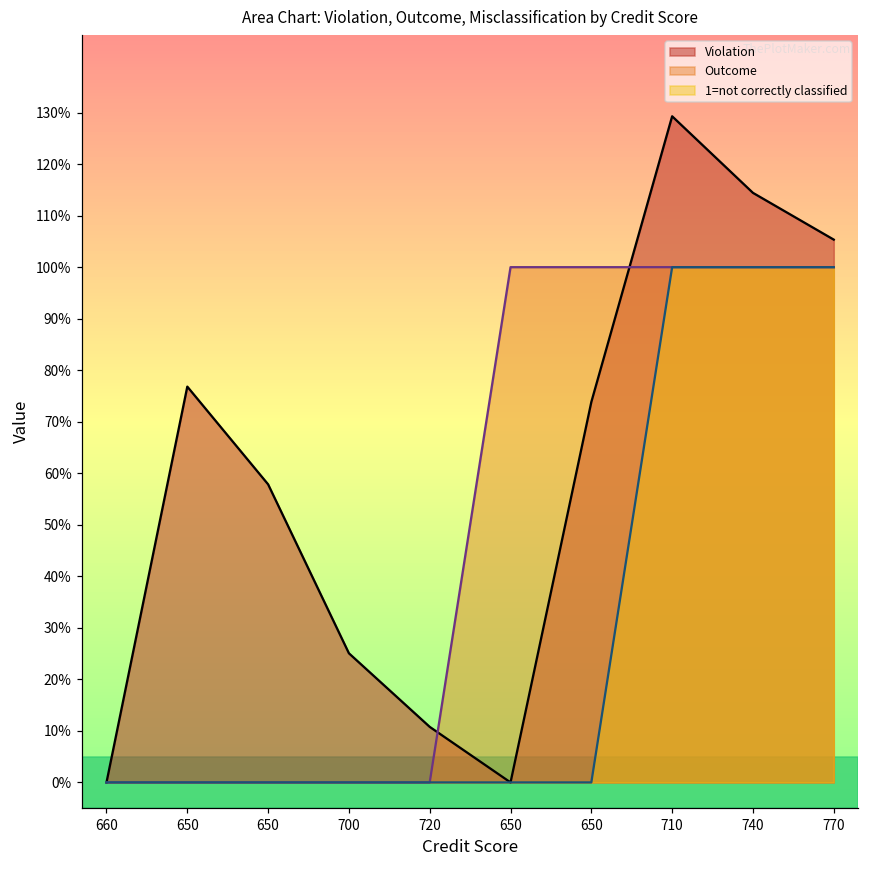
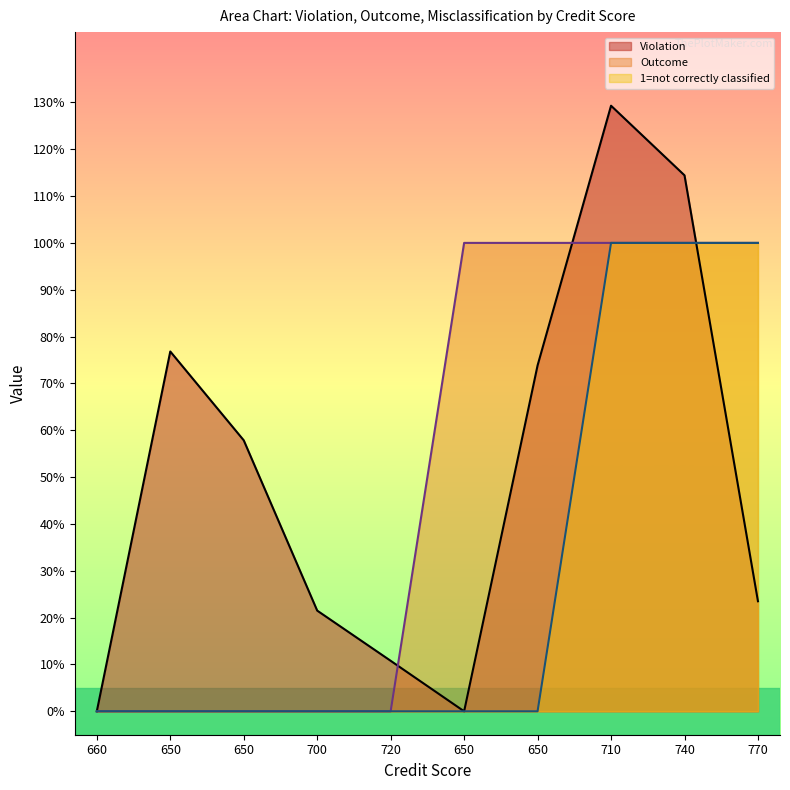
Violation, 700: 25% -> 21%
Violation, 770: 105% -> 23%
